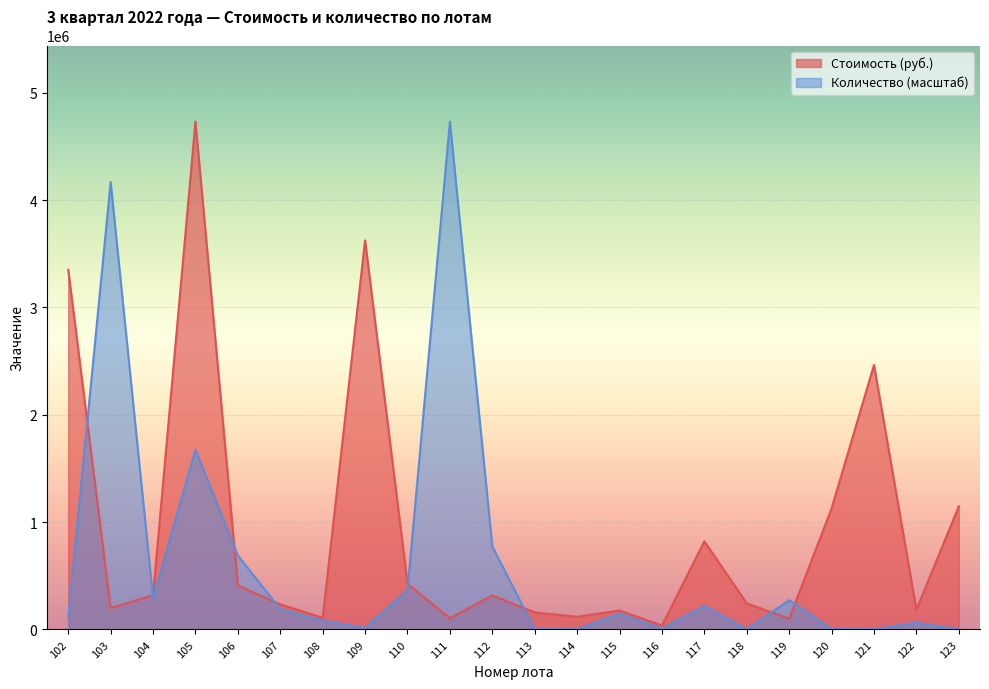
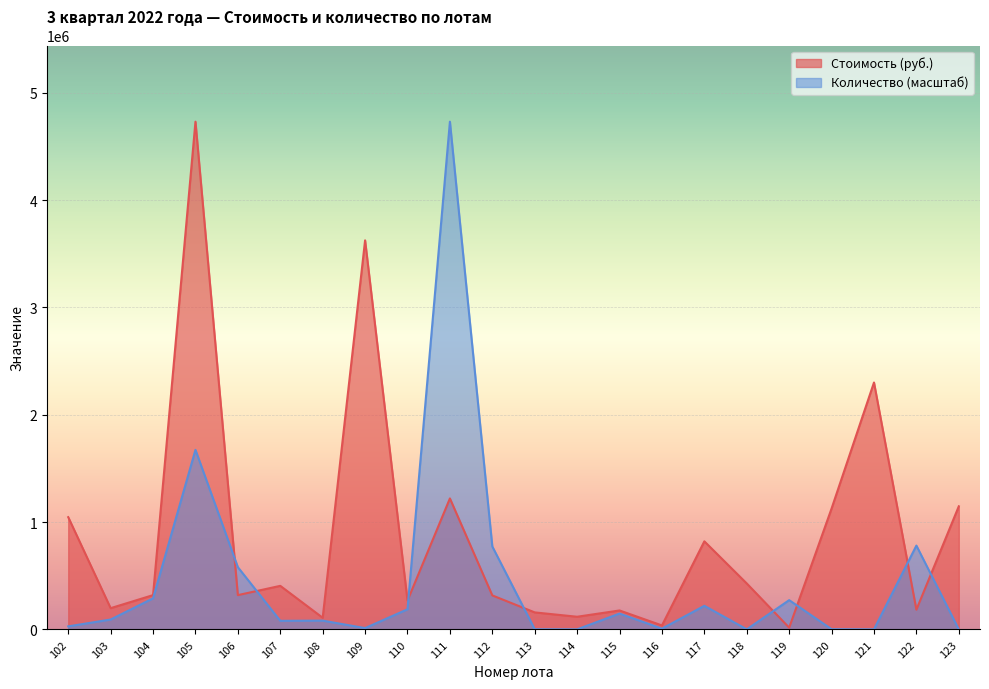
Стоимость (руб.), 102: 3350000 -> 1050000
Количество (масштаб), 102: 110000 -> 30000
Количество (масштаб), 103: 4170000 -> 90000
Стоимость (руб.), 106: 410000 -> 320000
Количество (масштаб), 106: 690000 -> 580000
Стоимость (руб.), 107: 230000 -> 410000
Количество (масштаб), 107: 190000 -> 80000
Стоимость (руб.), 110: 430000 -> 270000
Количество (масштаб), 110: 370000 -> 190000
Стоимость (руб.), 111: 100000 -> 1220000
Стоимость (руб.), 118: 240000 -> 430000
Стоимость (руб.), 119: 100000 -> 20000
Стоимость (руб.), 121: 2460000 -> 2300000
Количество (масштаб), 122: 60000 -> 780000
